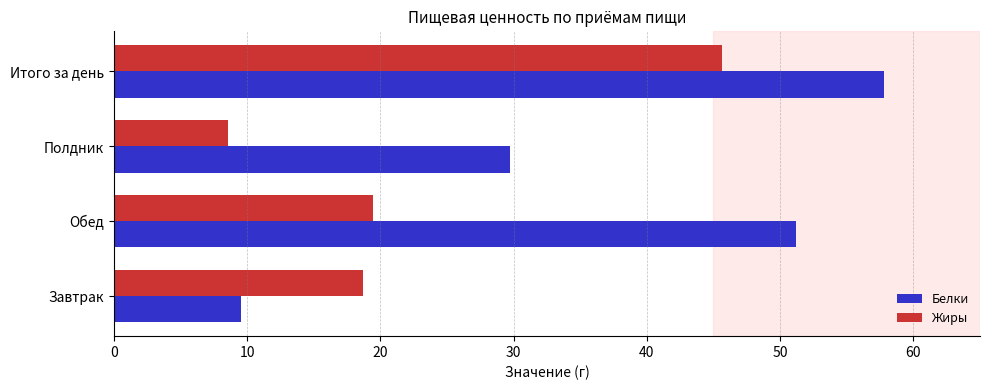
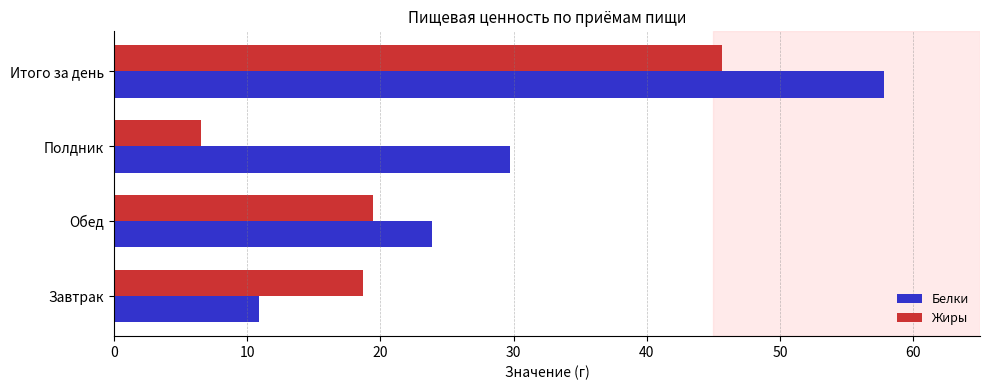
Жиры, Полдник: 8.6 -> 6.5
Белки, Обед: 51.2 -> 23.9
Белки, Завтрак: 9.5 -> 10.9
